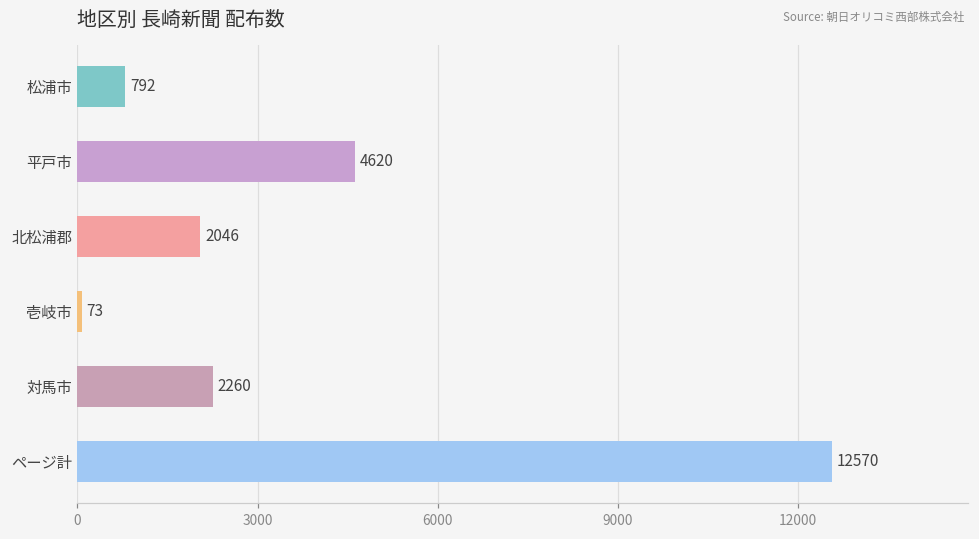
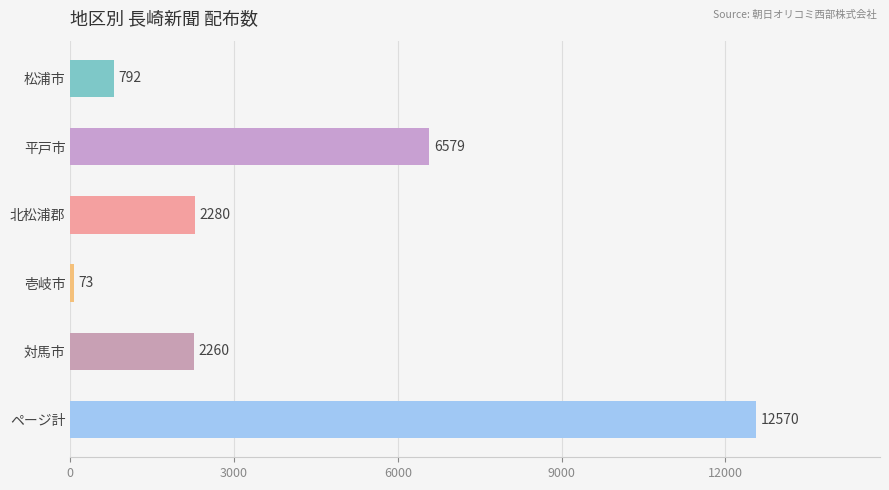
平戸市: 4620 -> 6579
北松浦郡: 2046 -> 2280
